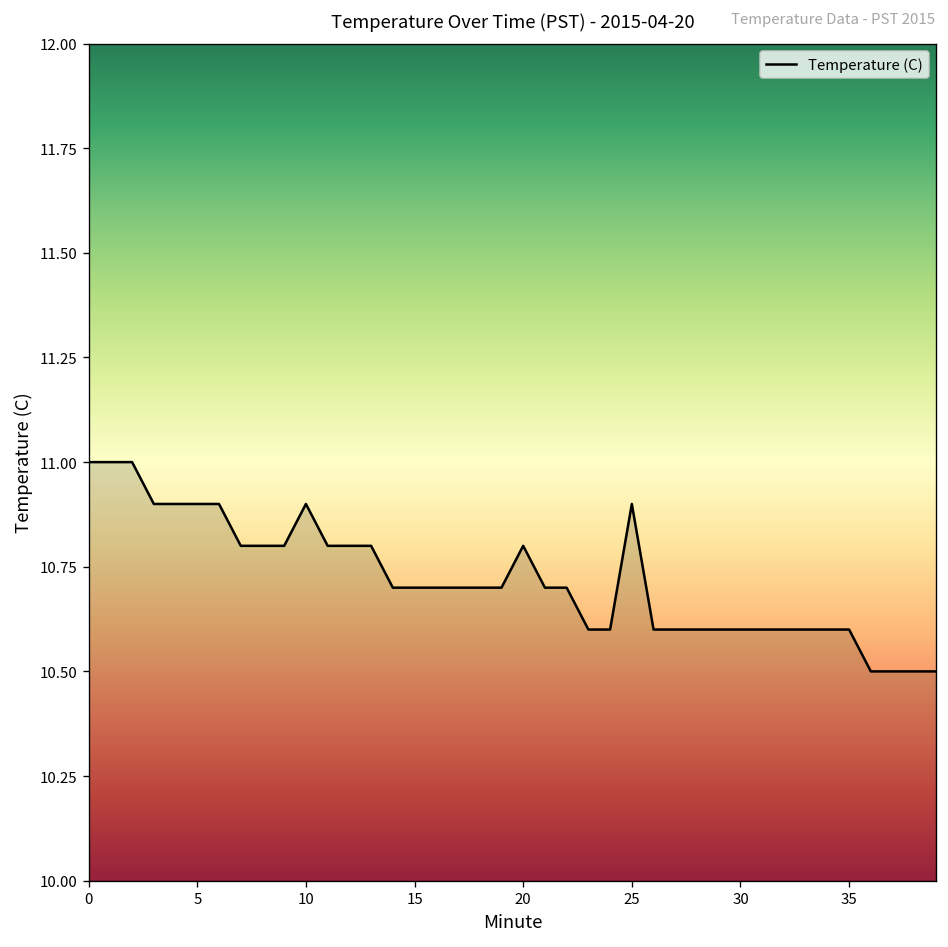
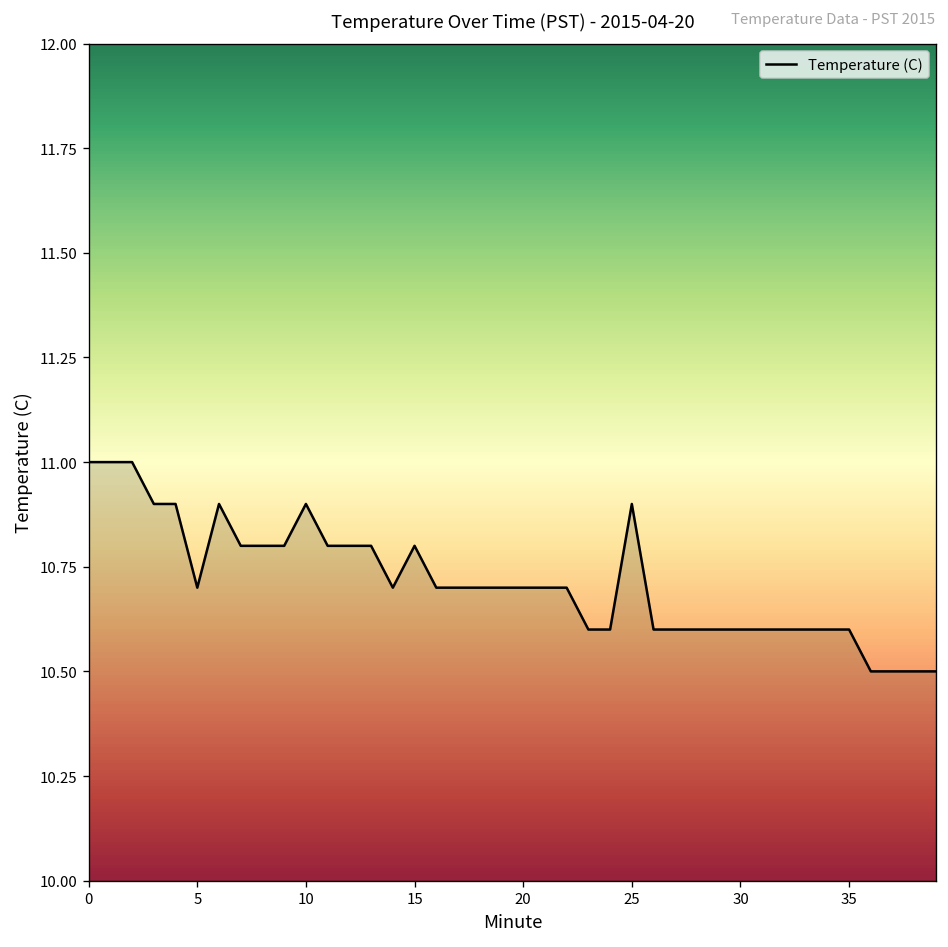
5: 10.9 -> 10.7
15: 10.7 -> 10.8
20: 10.8 -> 10.7
